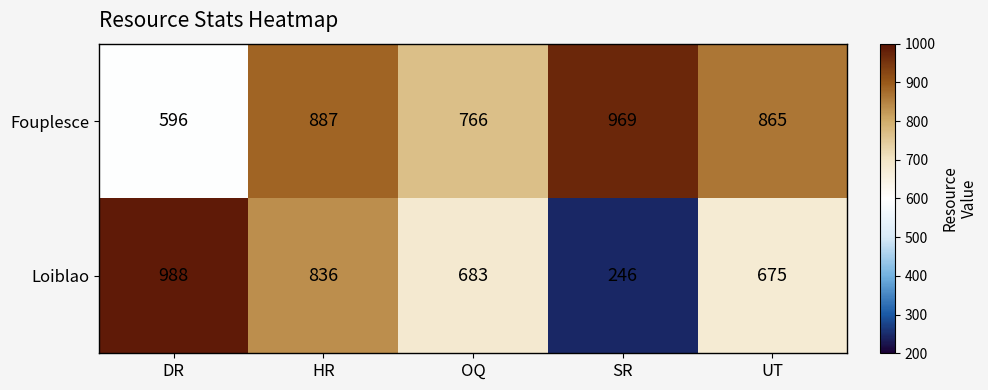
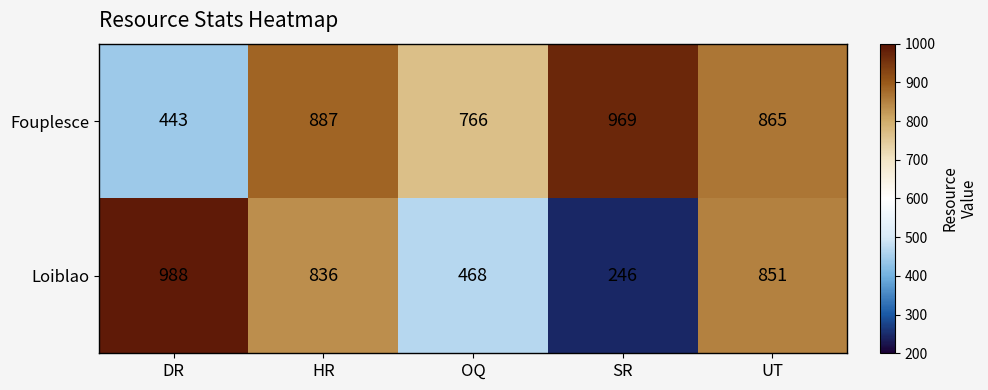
Fouplesce, DR: 596 -> 443
Loiblao, OQ: 683 -> 468
Loiblao, UT: 675 -> 851
